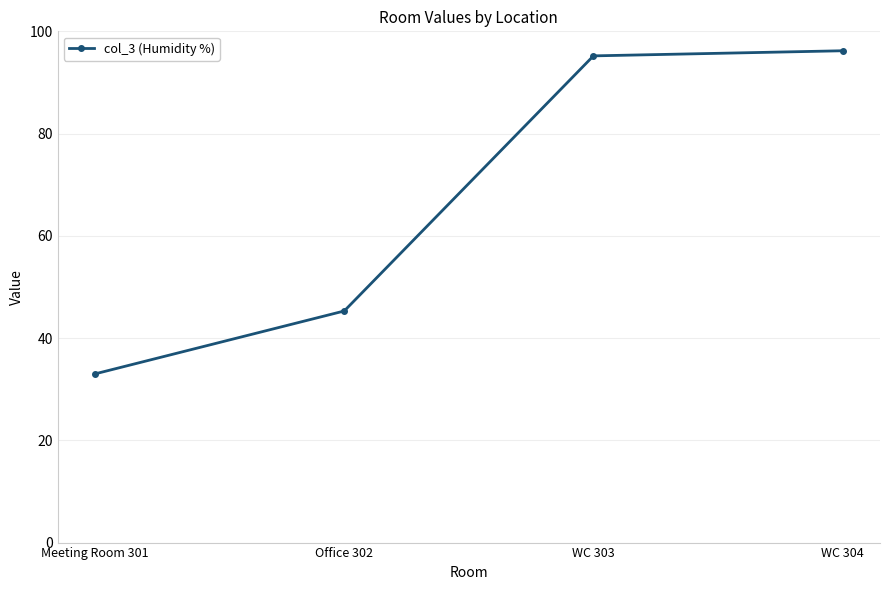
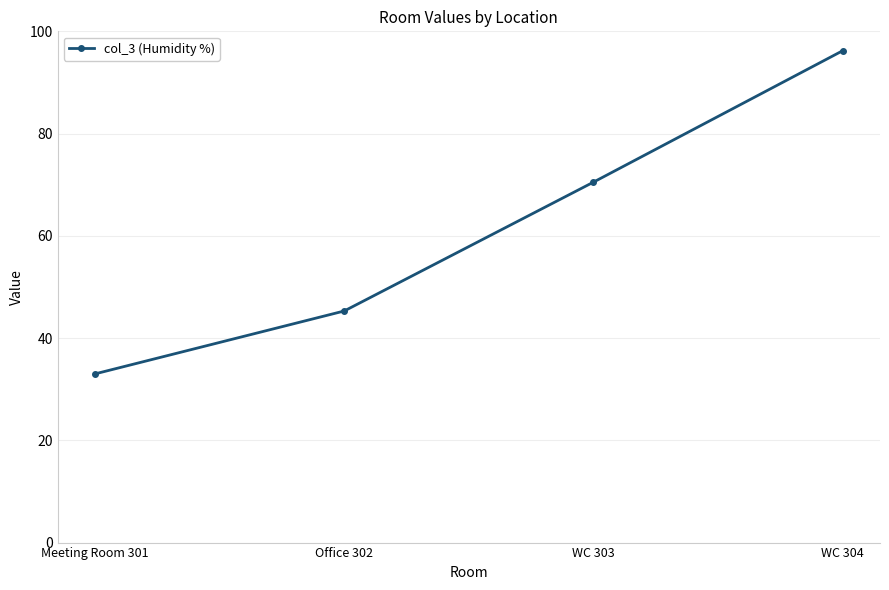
WC 303: 95 -> 71
